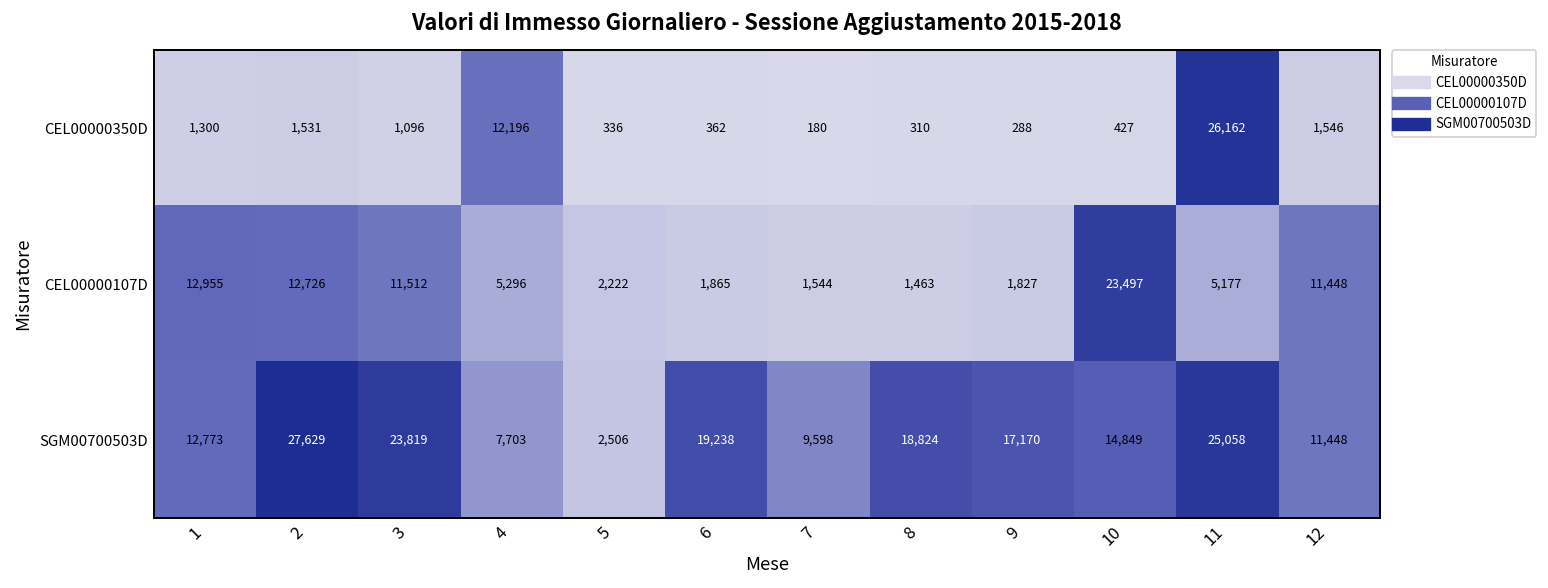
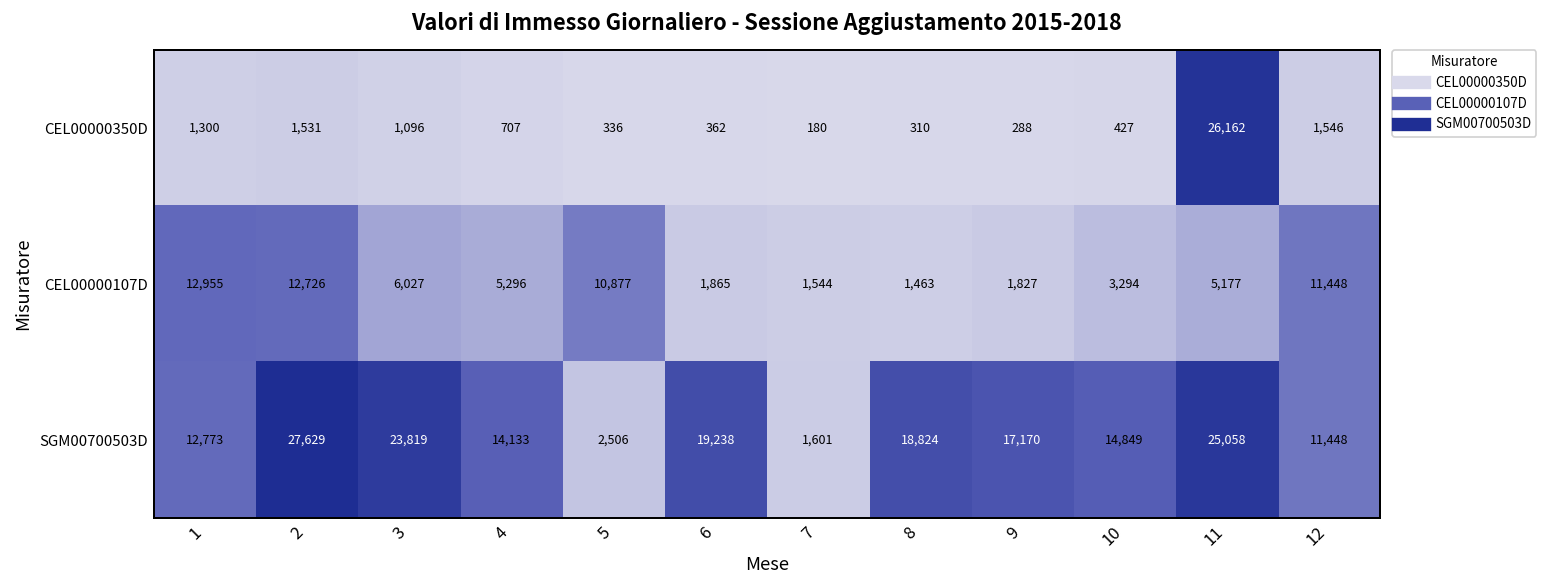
CEL00000350D, 4: 12,196 -> 707
CEL00000107D, 3: 11,512 -> 6,027
CEL00000107D, 5: 2,222 -> 10,877
CEL00000107D, 10: 23,497 -> 3,294
SGM00700503D, 4: 7,703 -> 14,133
SGM00700503D, 7: 9,598 -> 1,601
